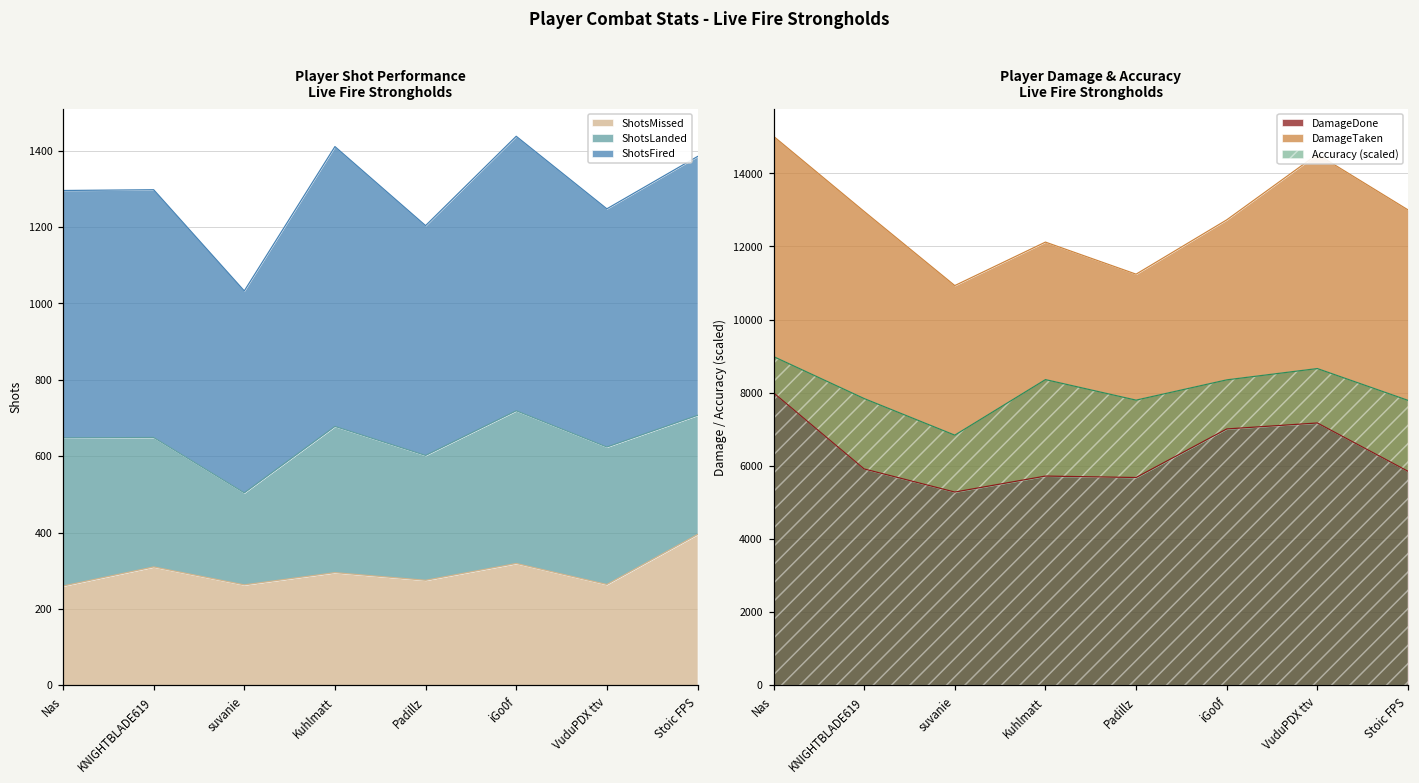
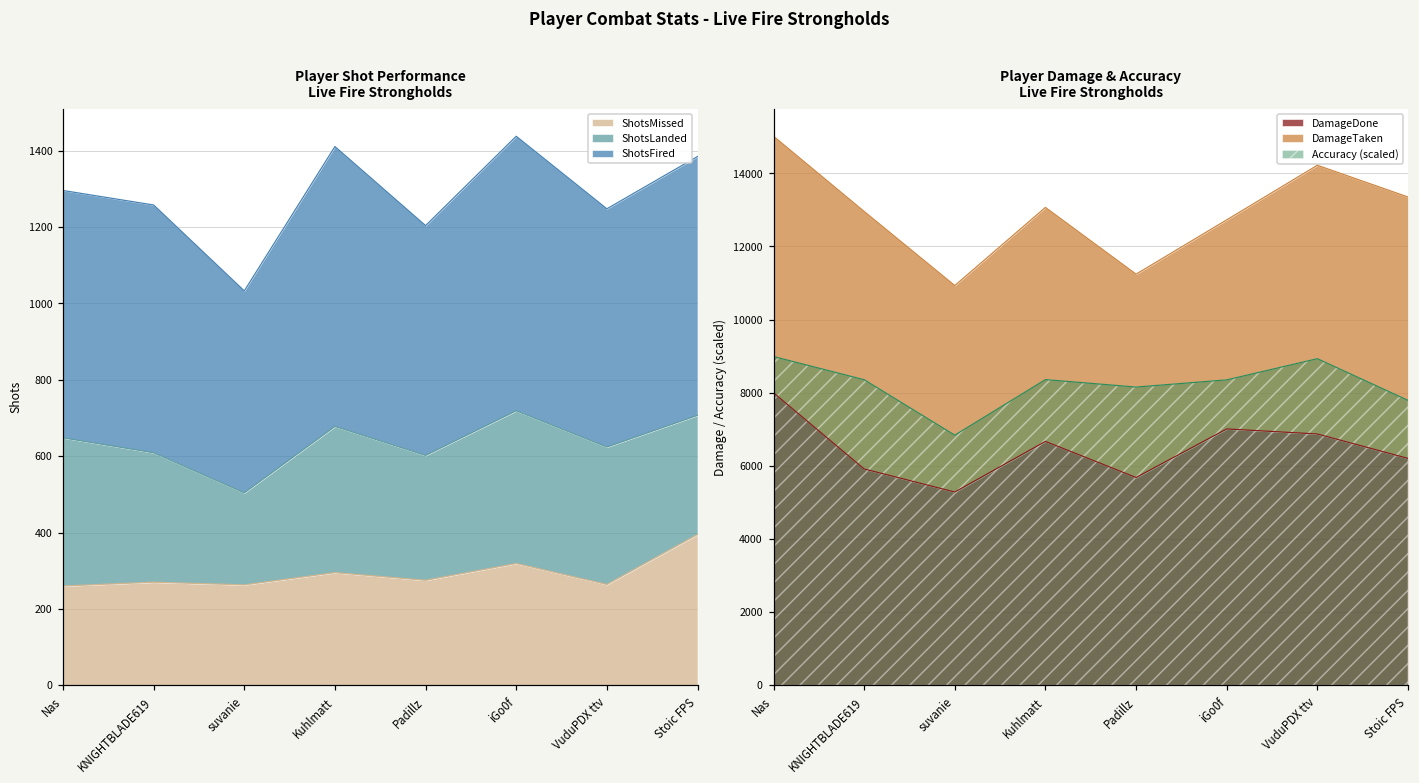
Player Shot Performance Live Fire Strongholds, ShotsMissed, KNIGHTBLADE619: 310 -> 270
Player Damage & Accuracy Live Fire Strongholds, Accuracy (scaled), KNIGHTBLADE619: 7800 -> 8400
Player Damage & Accuracy Live Fire Strongholds, DamageDone, Kuhlmatt: 5700 -> 6700
Player Damage & Accuracy Live Fire Strongholds, Accuracy (scaled), Padillz: 7800 -> 8200
Player Damage & Accuracy Live Fire Strongholds, DamageDone, VuduPDX ttv: 7200 -> 6900
Player Damage & Accuracy Live Fire Strongholds, Accuracy (scaled), VuduPDX ttv: 8700 -> 8900
Player Damage & Accuracy Live Fire Strongholds, DamageDone, Stoic FPS: 5900 -> 6200
